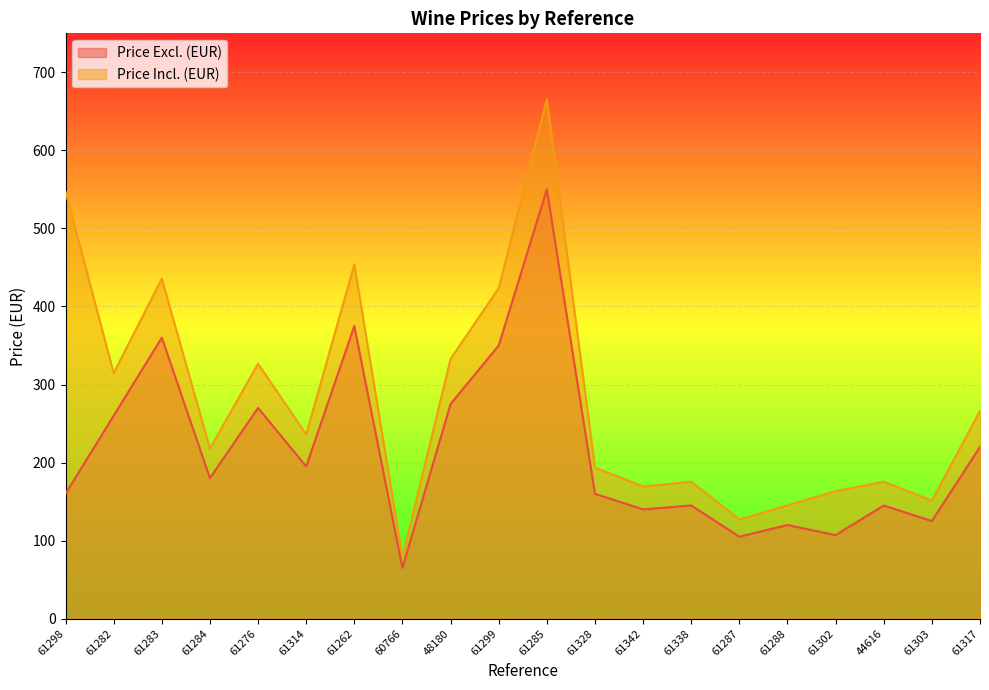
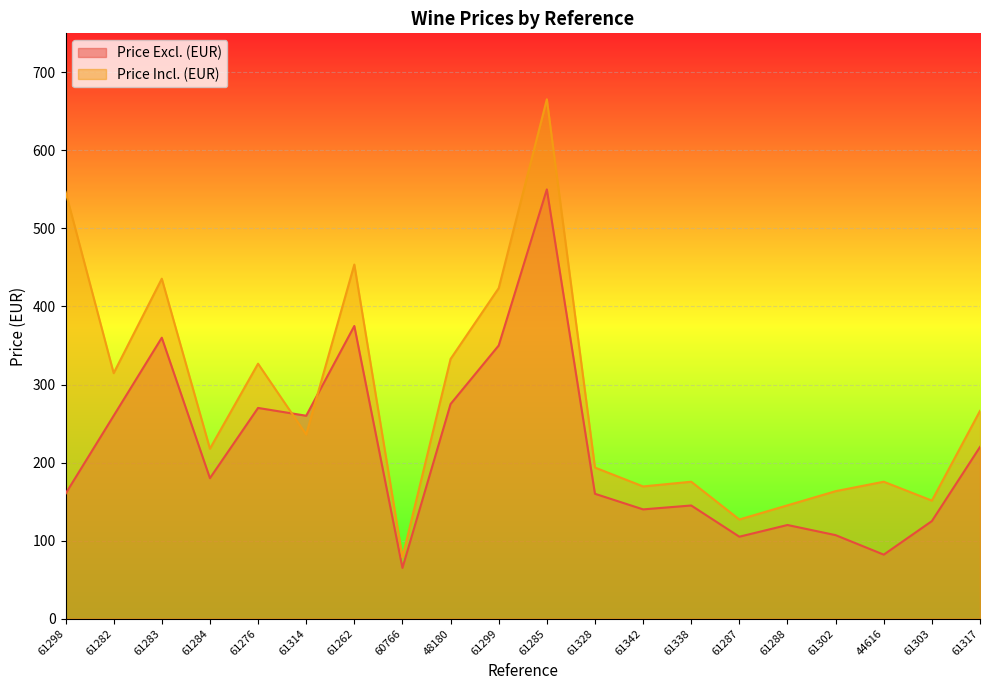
Price Excl. (EUR), 61314: 200 -> 260
Price Excl. (EUR), 44616: 150 -> 80
